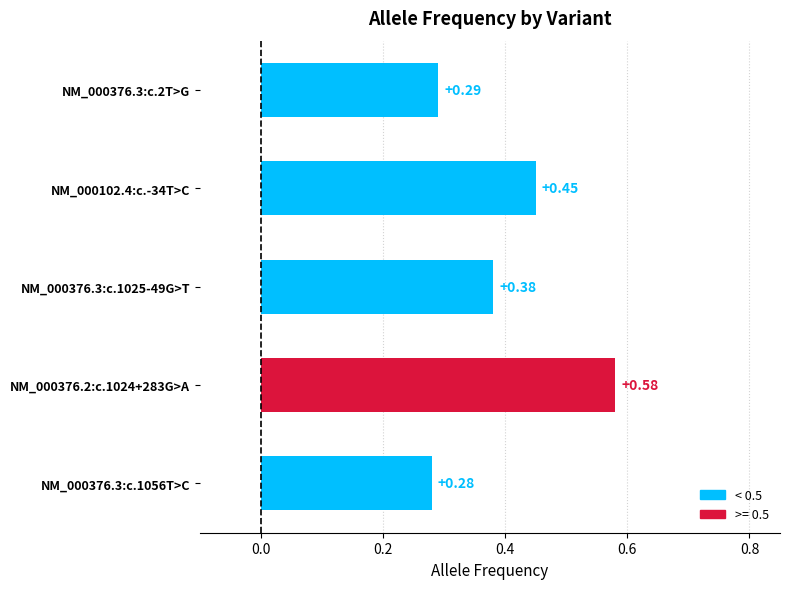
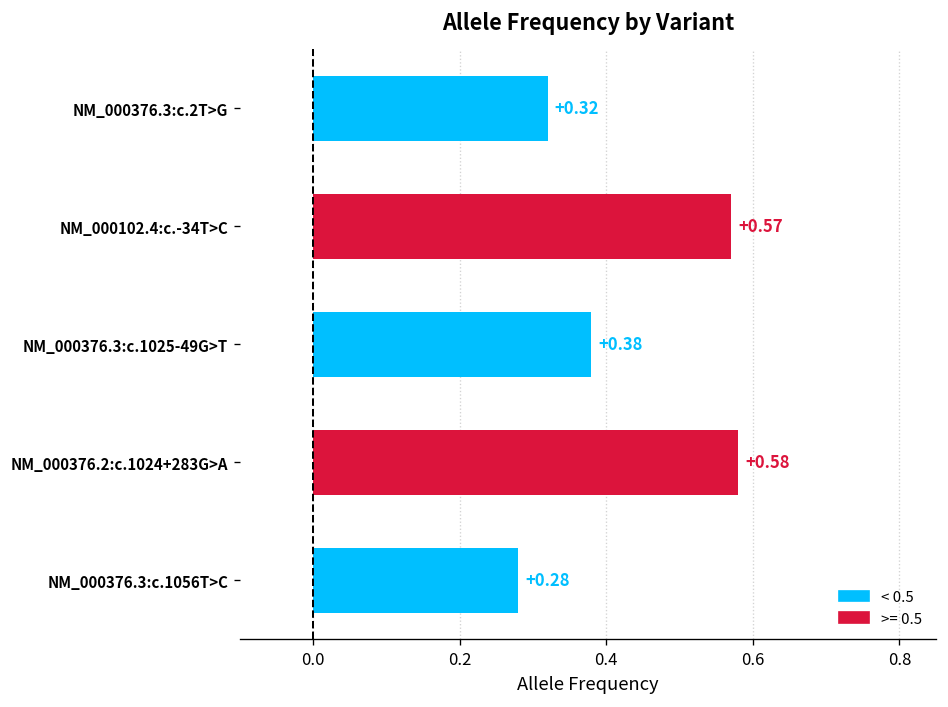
NM_000376.3:c.2T>G: +0.29 -> +0.32
NM_000102.4:c.-34T>C: +0.45 -> +0.57
